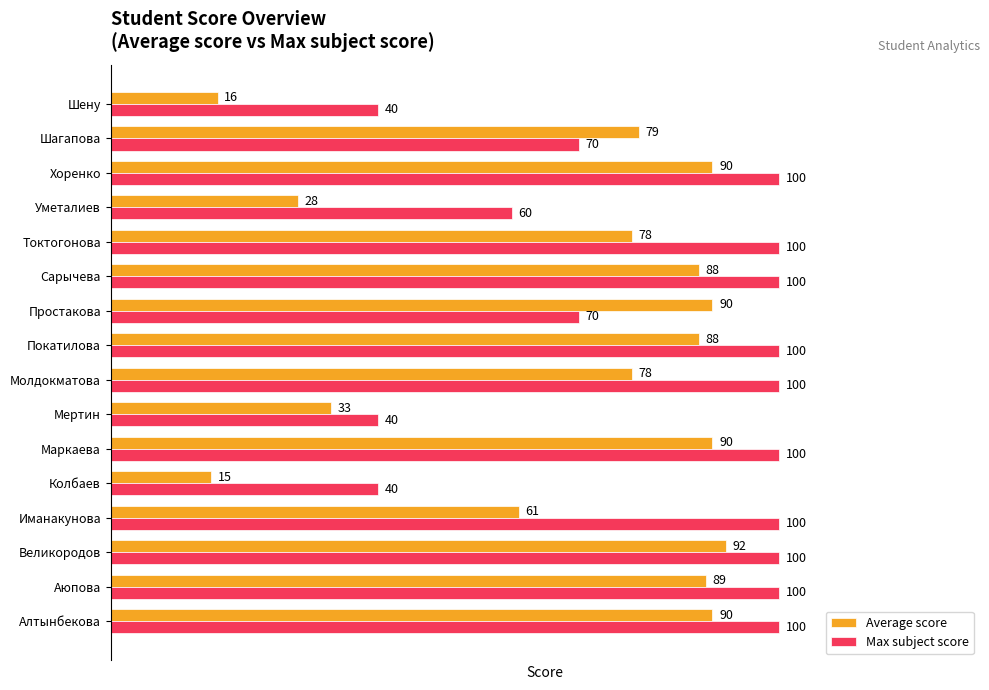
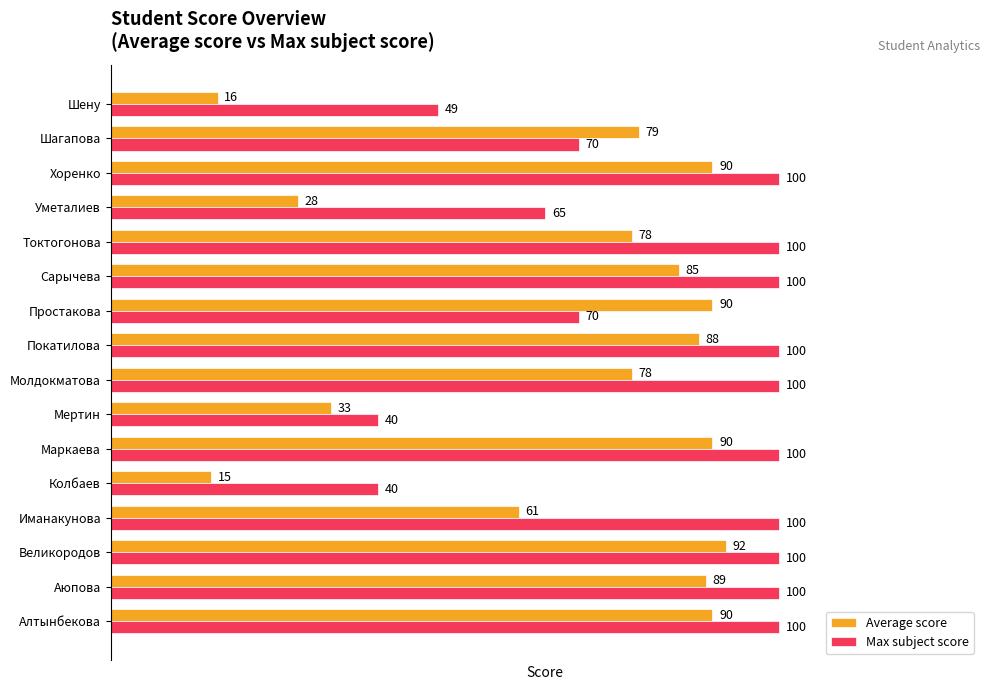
Max subject score, Шену: 40 -> 49
Max subject score, Уметалиев: 60 -> 65
Average score, Сарычева: 88 -> 85
